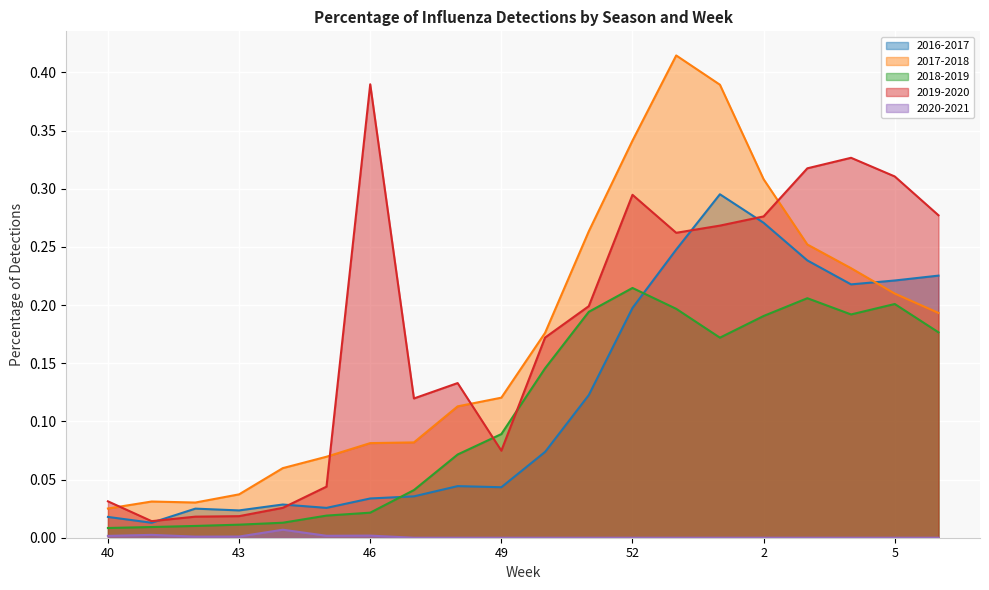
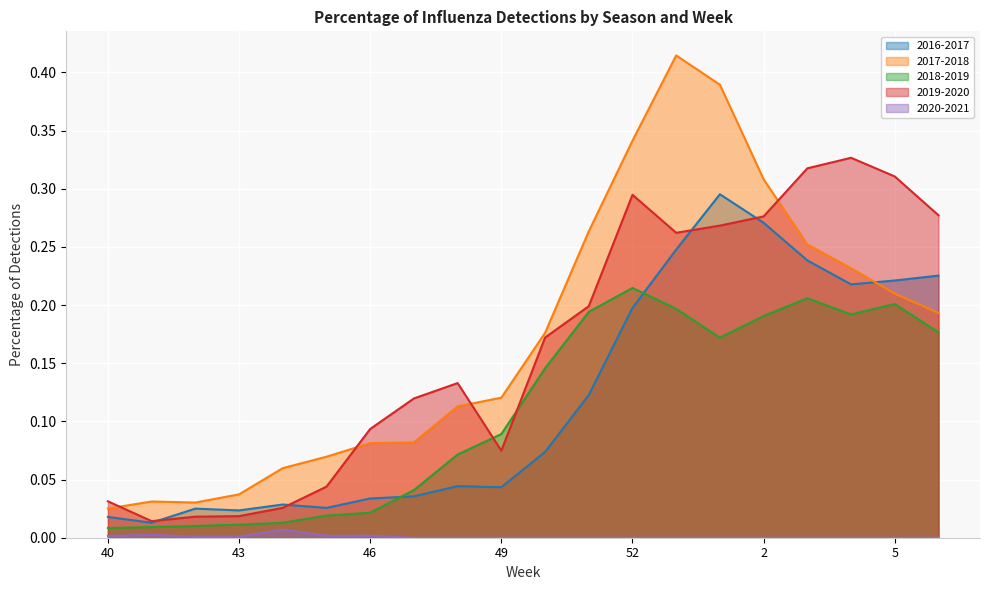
2019-2020, 46: 0.390 -> 0.093
